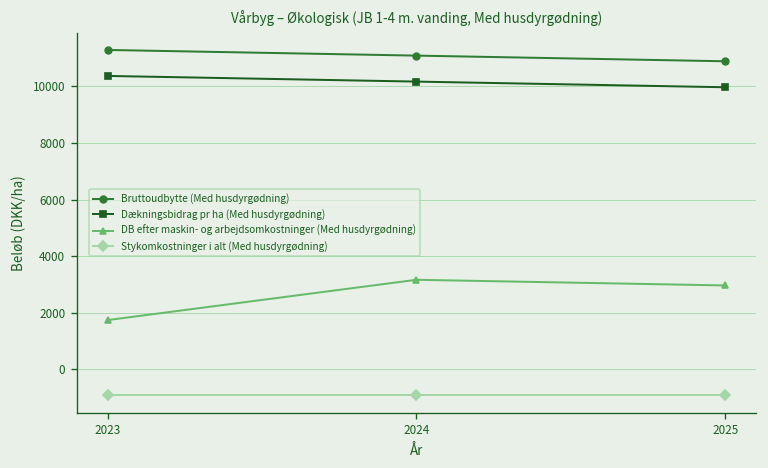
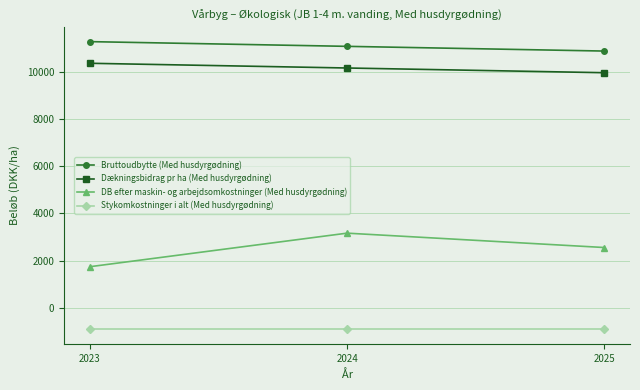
DB efter maskin- og arbejdsomkostninger (Med husdyrgødning), 2025: 3000 -> 2600
